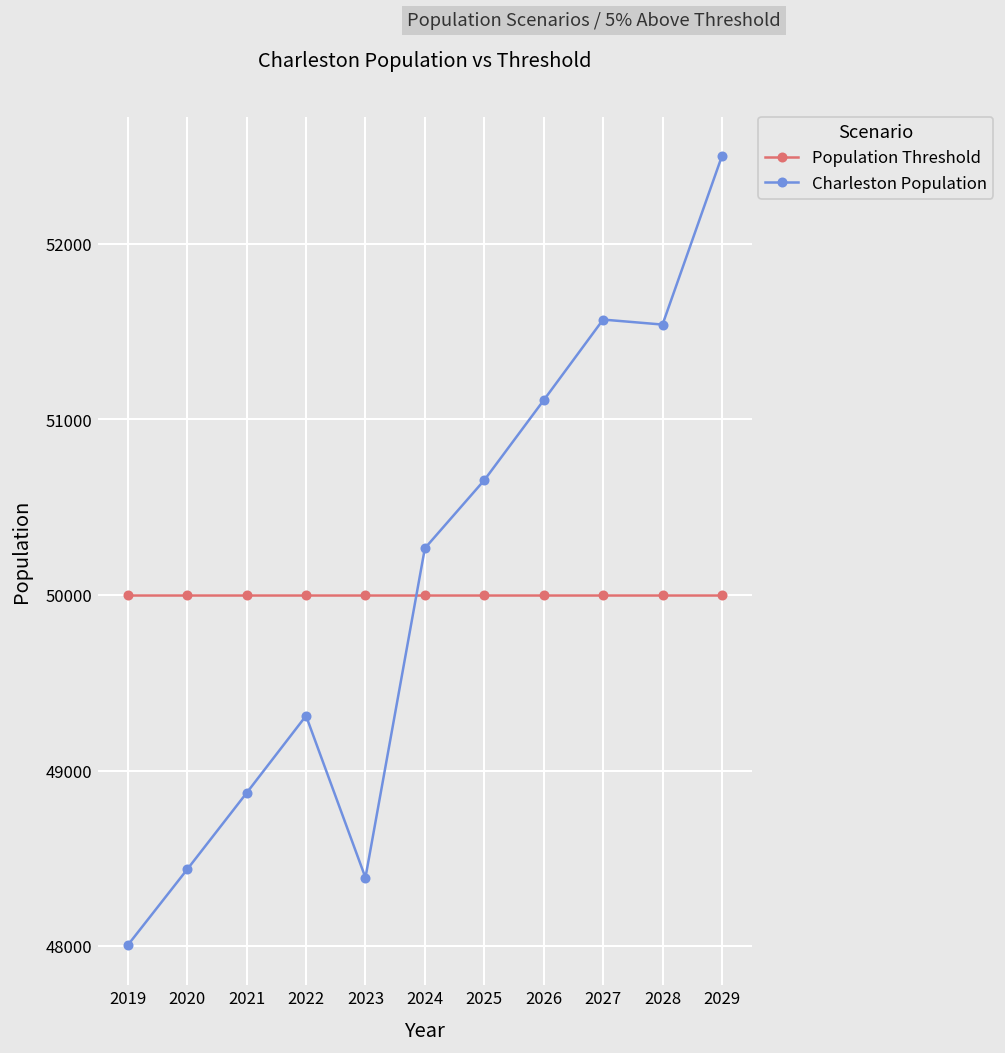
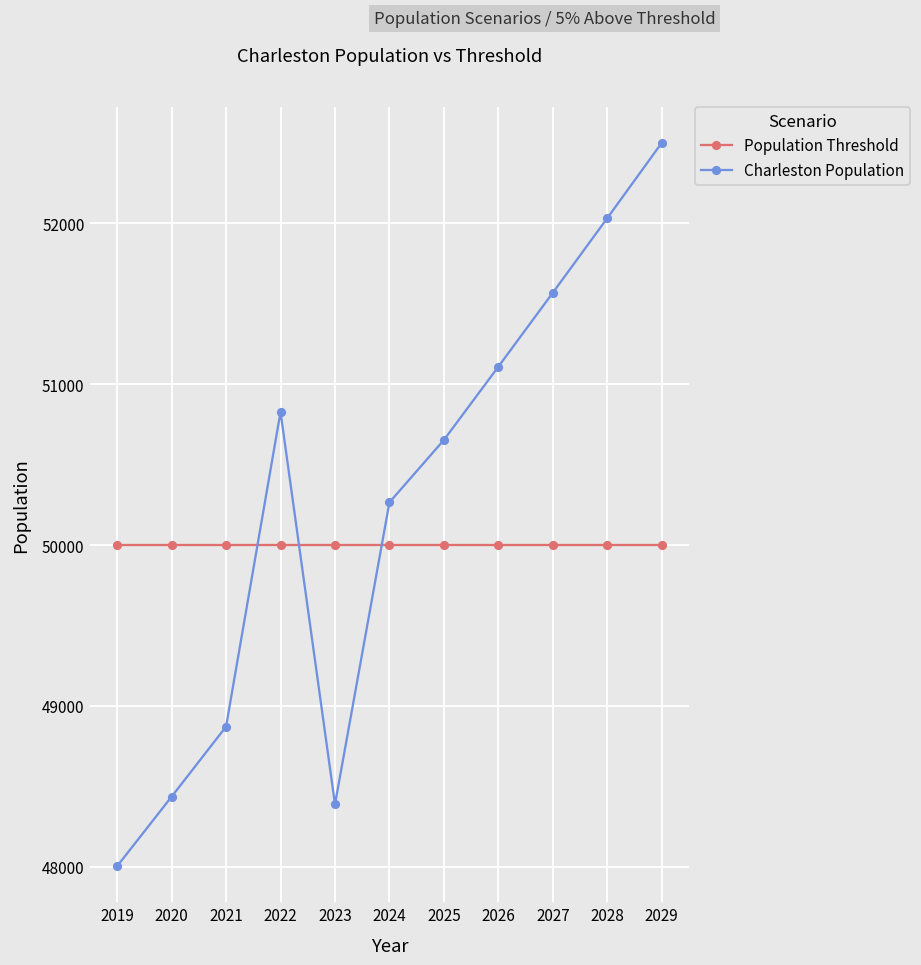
Charleston Population, 2022: 49310 -> 50830
Charleston Population, 2028: 51540 -> 52030
